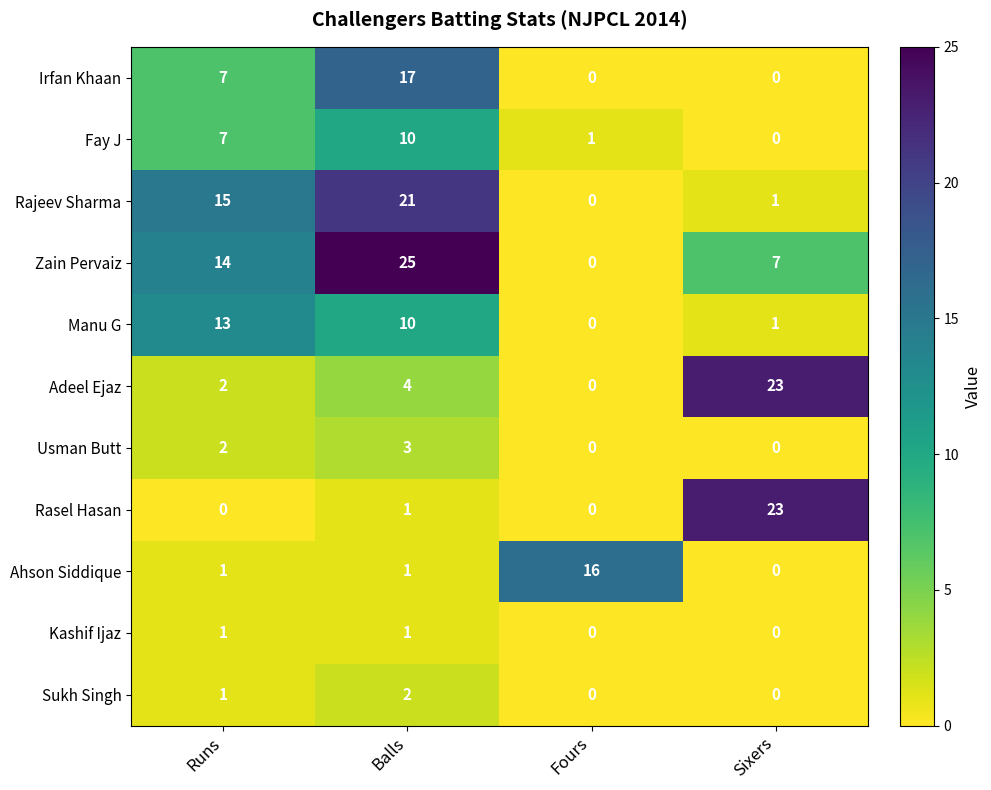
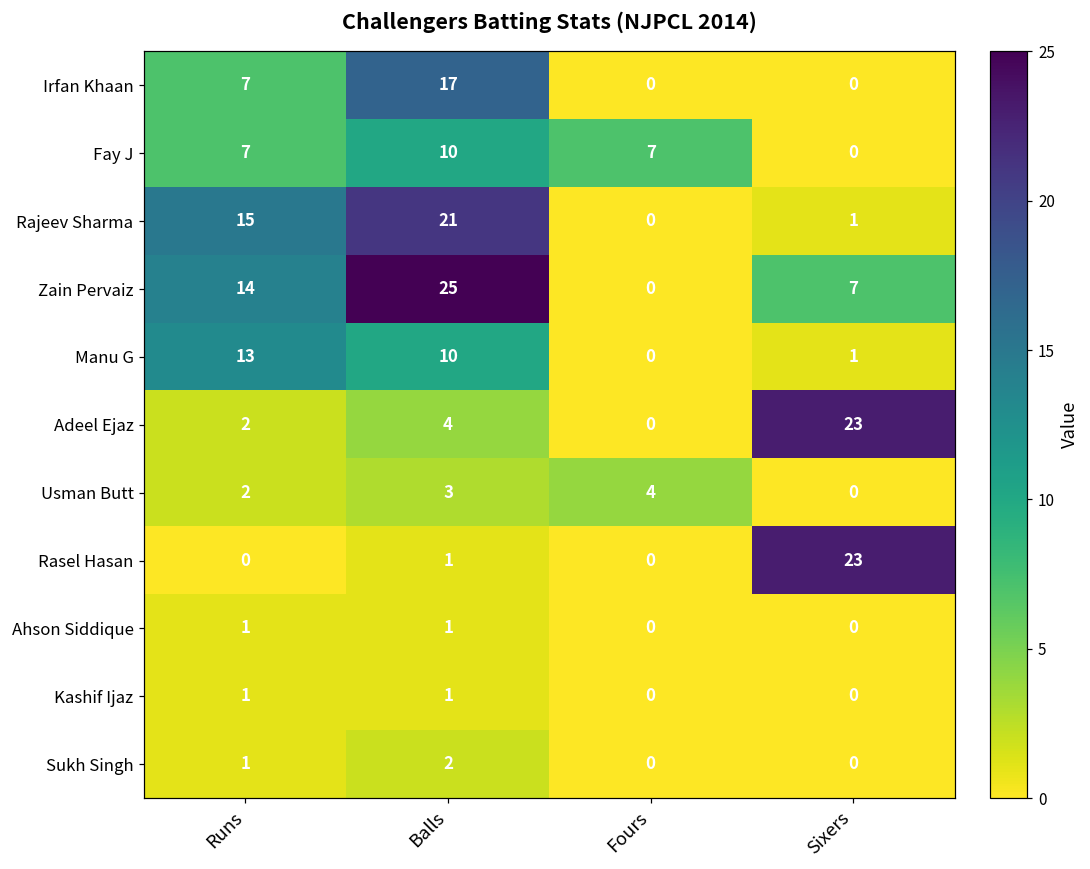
Fay J, Fours: 1 -> 7
Usman Butt, Fours: 0 -> 4
Ahson Siddique, Fours: 16 -> 0
